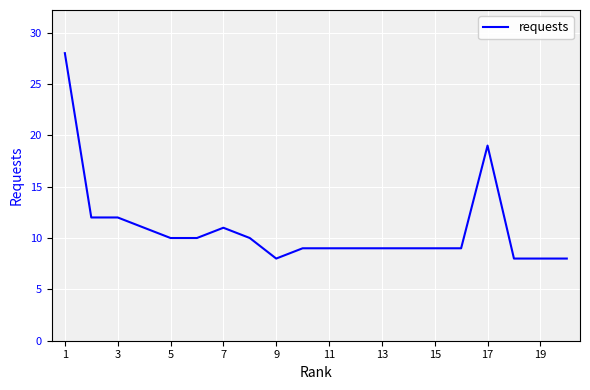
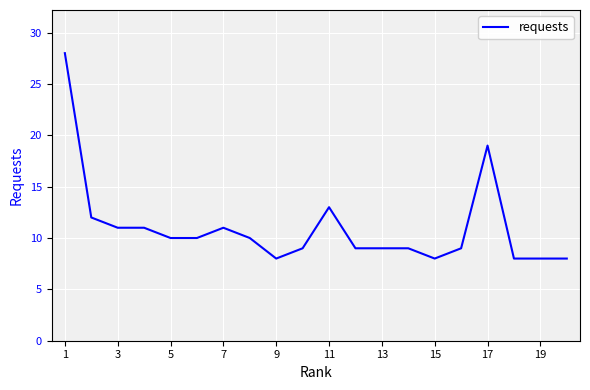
3: 12 -> 11
11: 9 -> 13
15: 9 -> 8
